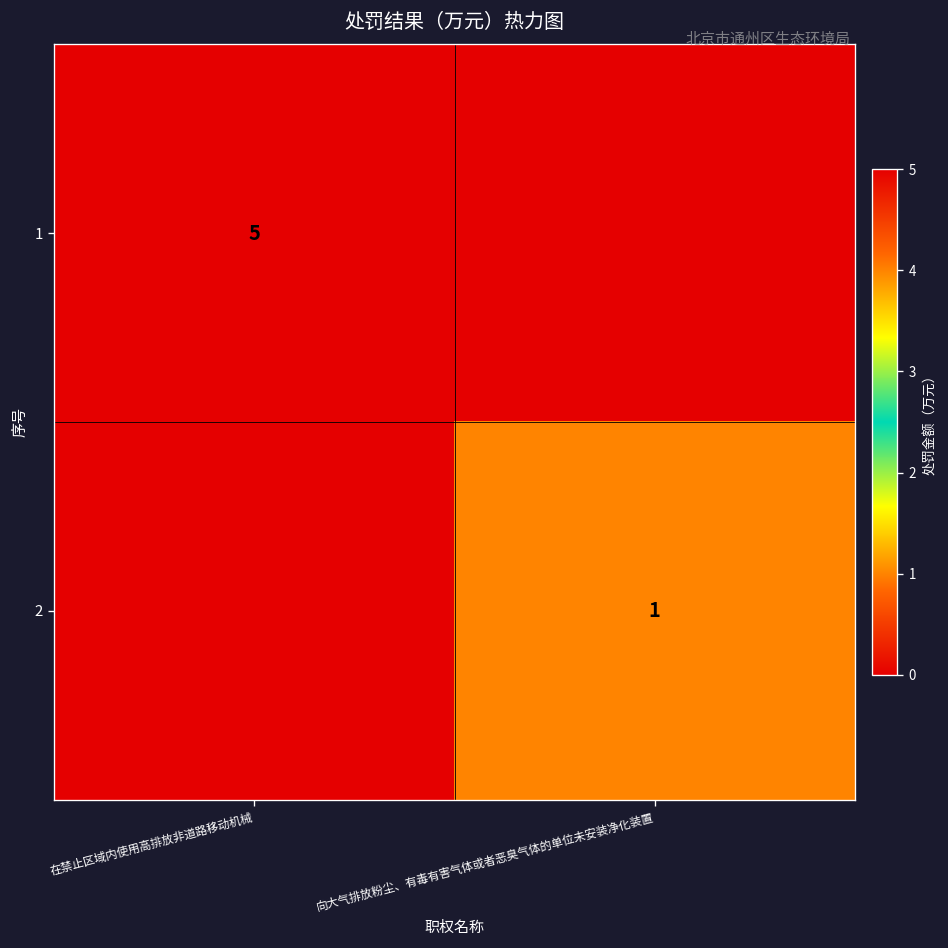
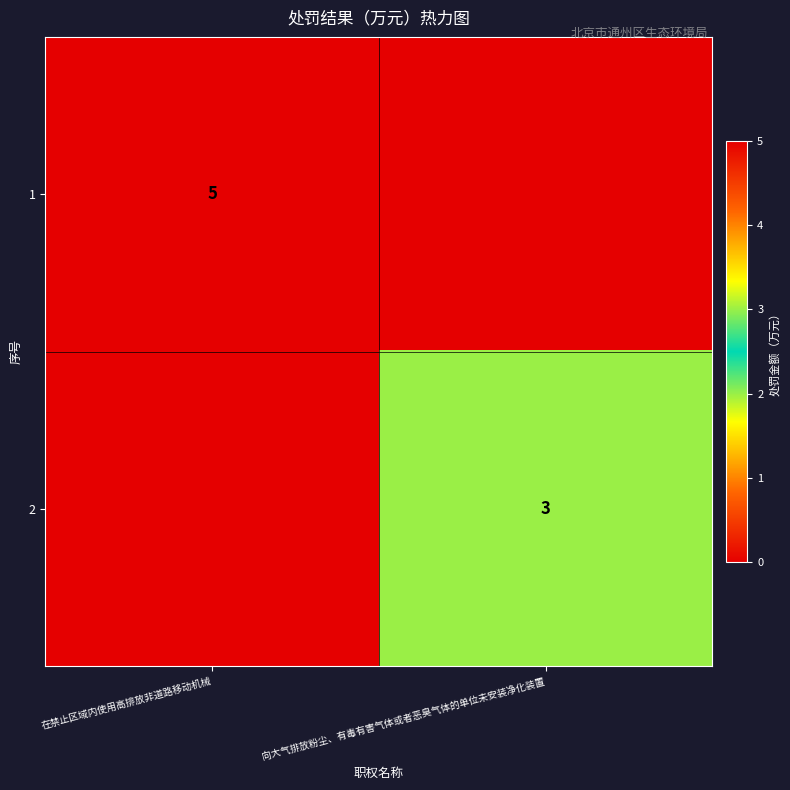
2, 向大气排放粉尘、有毒有害气体或者恶臭气体的单位未安装净化装置: 1 -> 3
